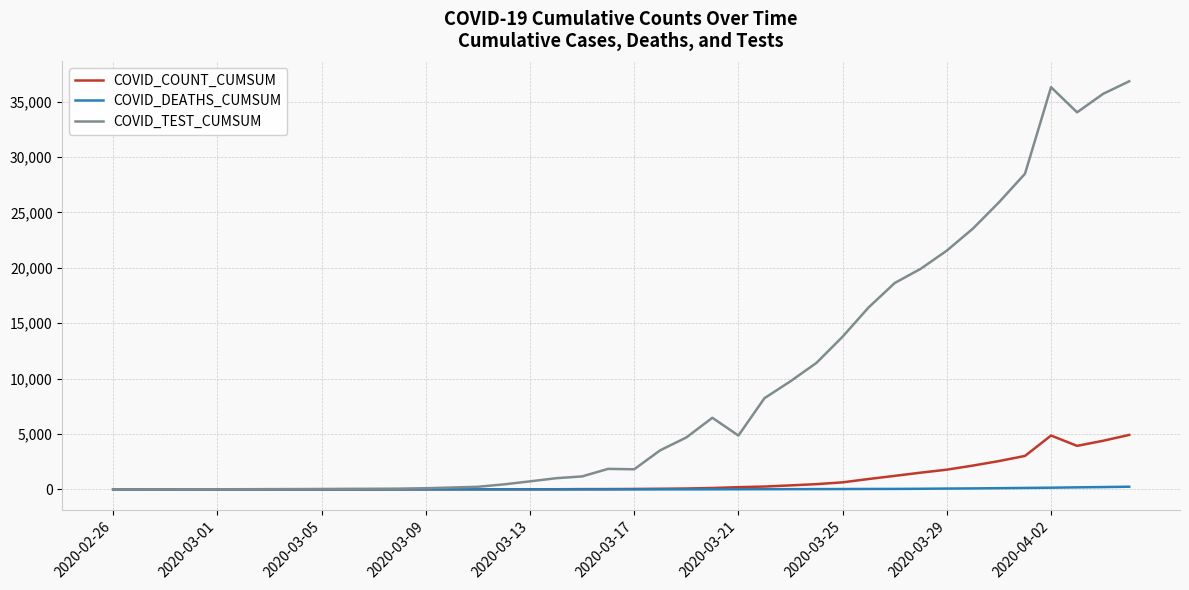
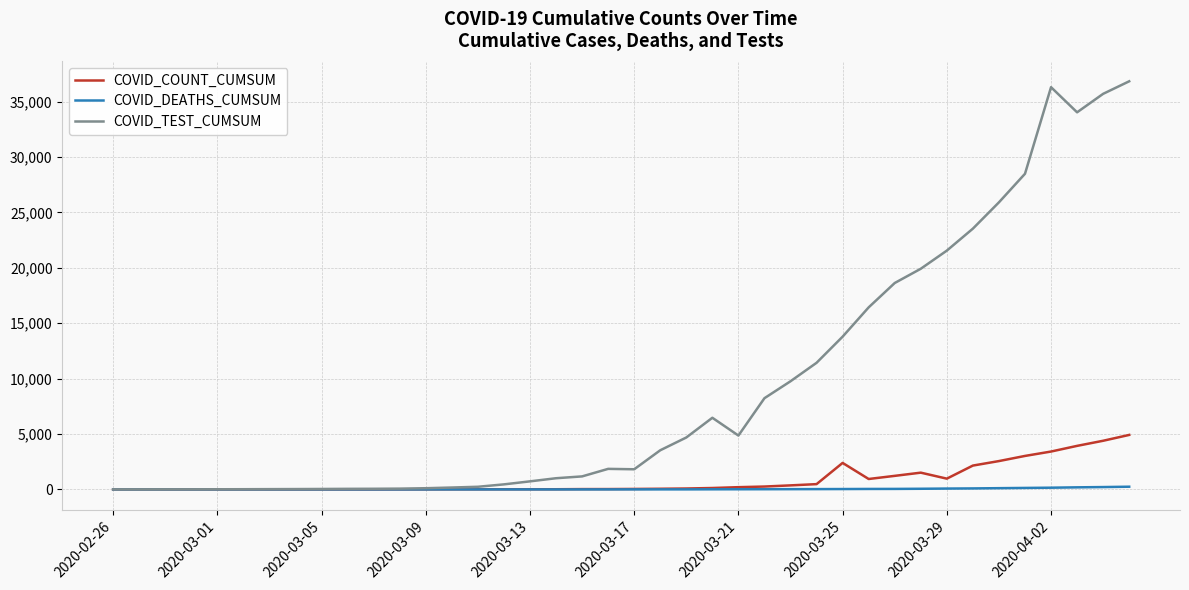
COVID_COUNT_CUMSUM, 2020-03-25: 600 -> 2,400
COVID_COUNT_CUMSUM, 2020-03-29: 1,800 -> 1,000
COVID_COUNT_CUMSUM, 2020-04-02: 4,900 -> 3,400
